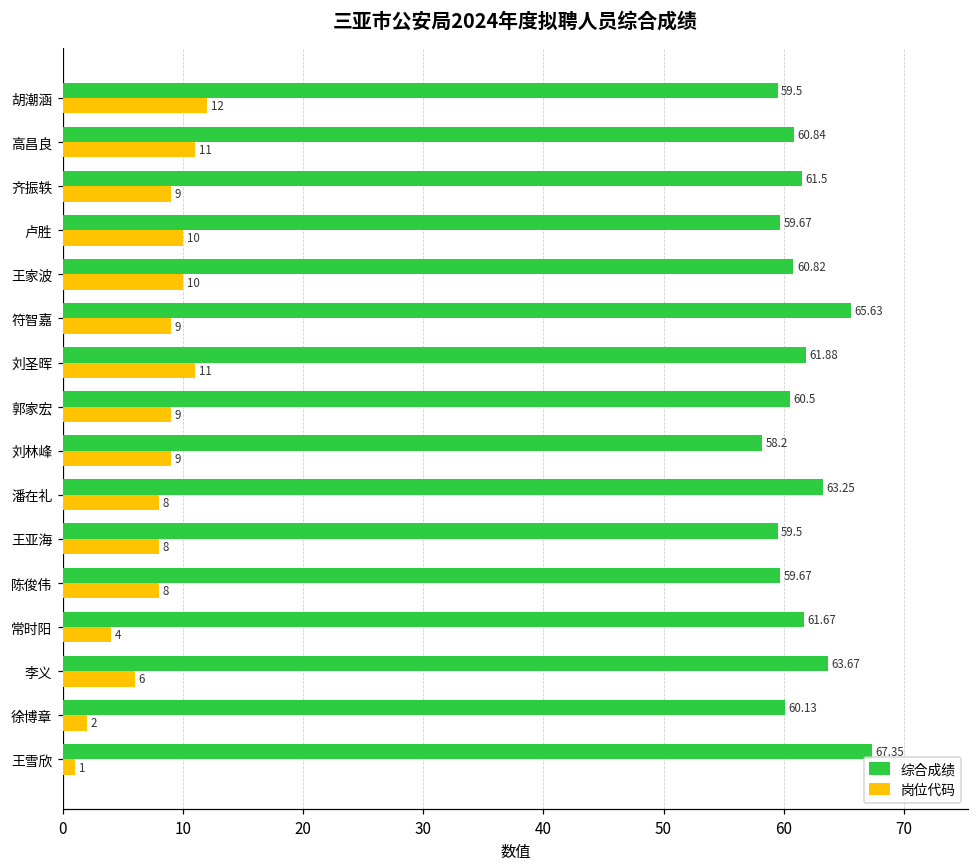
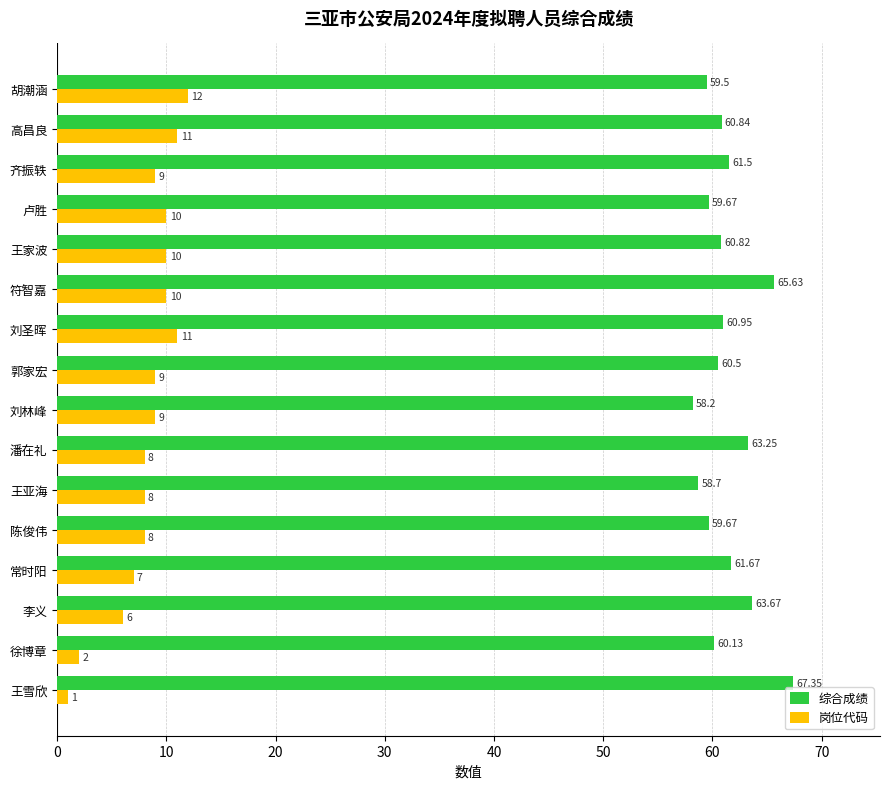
岗位代码, 符智嘉: 9 -> 10
综合成绩, 刘圣晖: 61.88 -> 60.95
综合成绩, 王亚海: 59.5 -> 58.7
岗位代码, 常时阳: 4 -> 7
